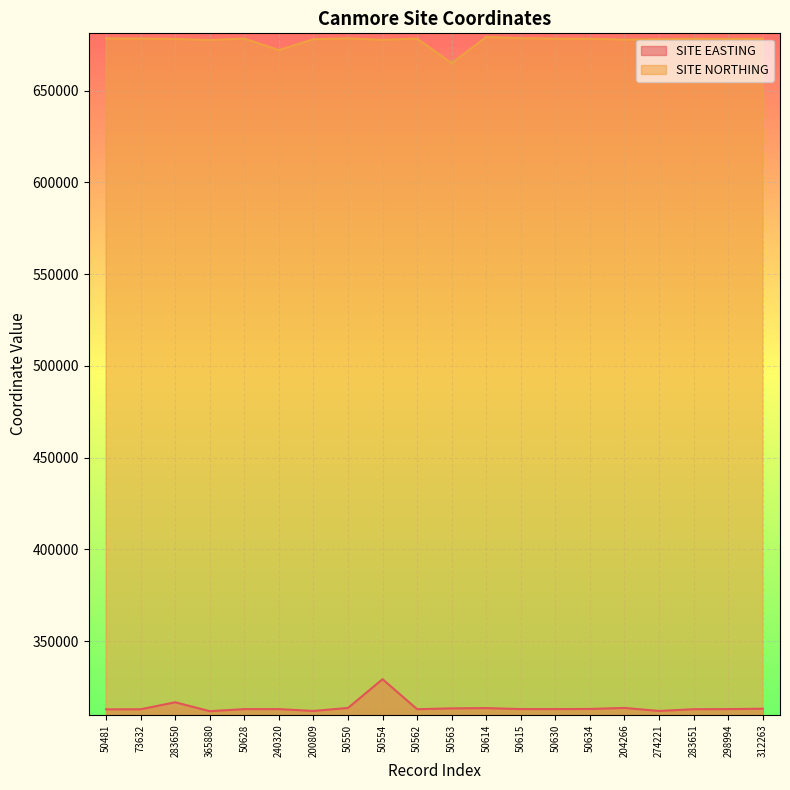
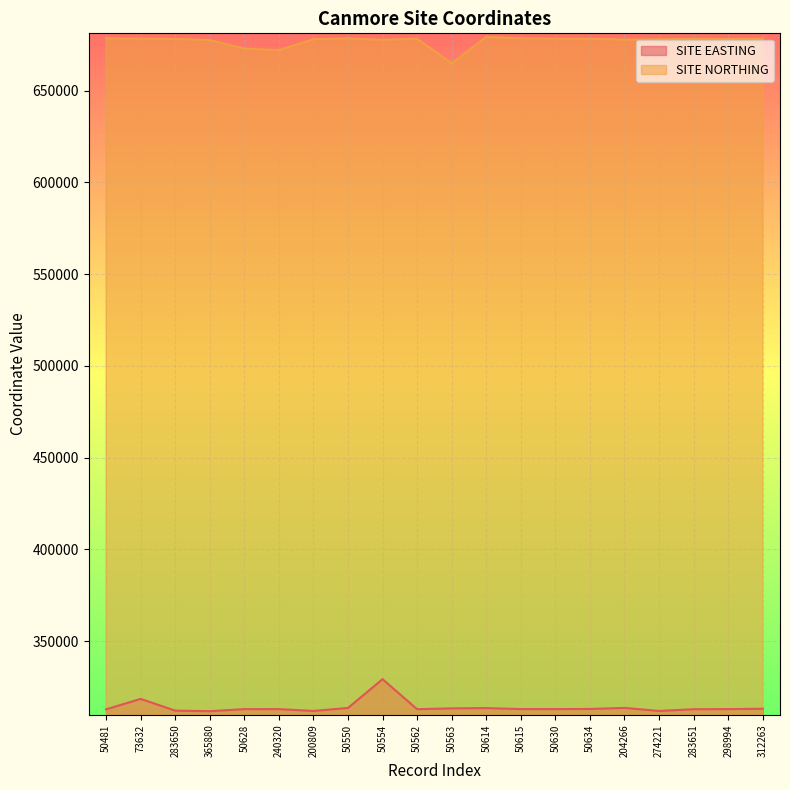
SITE EASTING, 73632: 313000 -> 319000
SITE EASTING, 283650: 317000 -> 312000
SITE NORTHING, 50628: 678000 -> 673000
